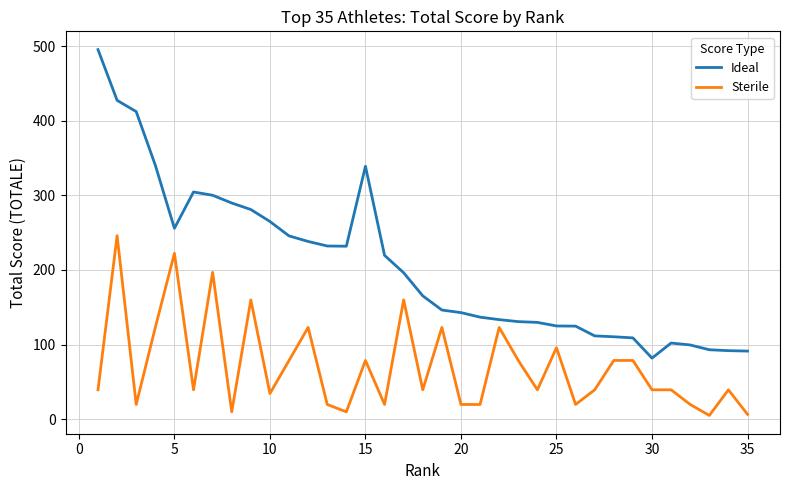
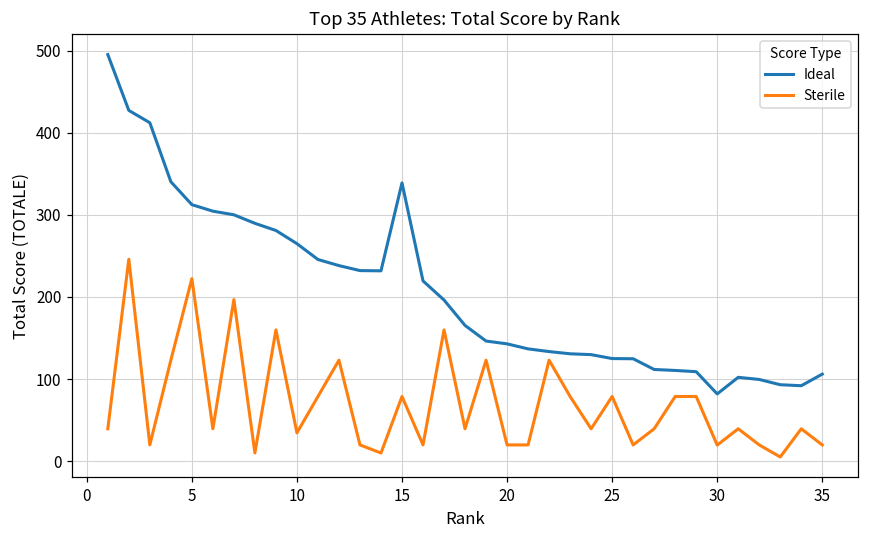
Ideal, 5: 260 -> 310
Sterile, 25: 100 -> 80
Sterile, 30: 40 -> 20
Ideal, 35: 90 -> 110
Sterile, 35: 10 -> 20
